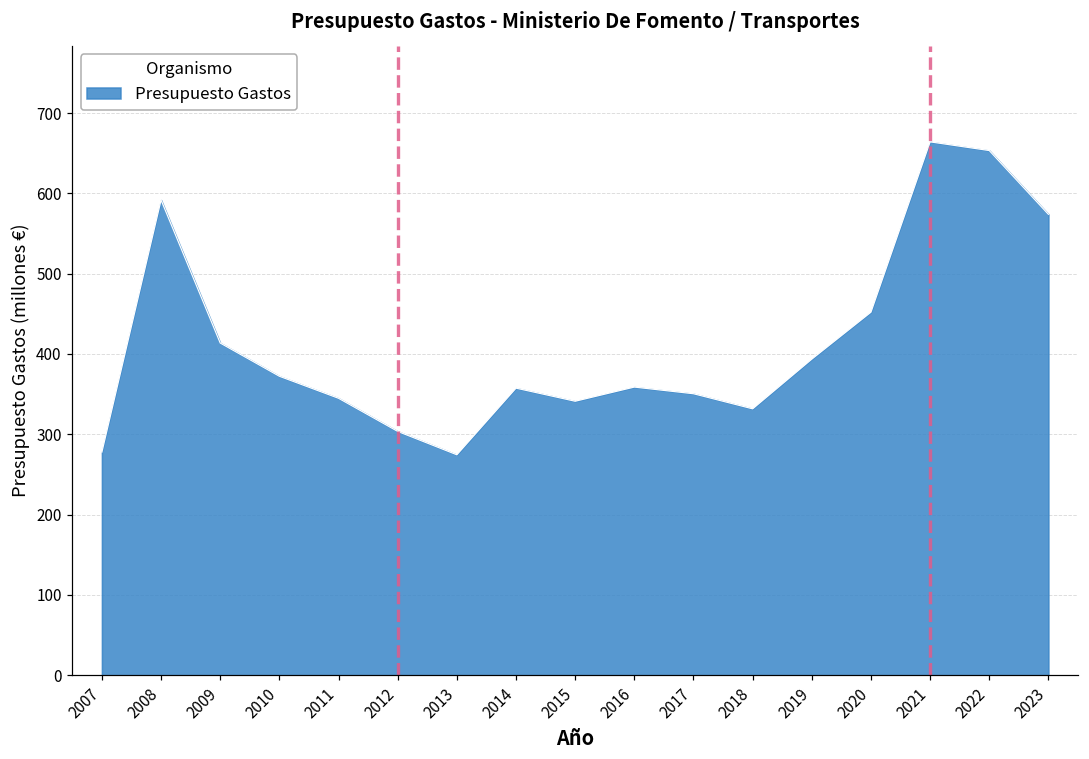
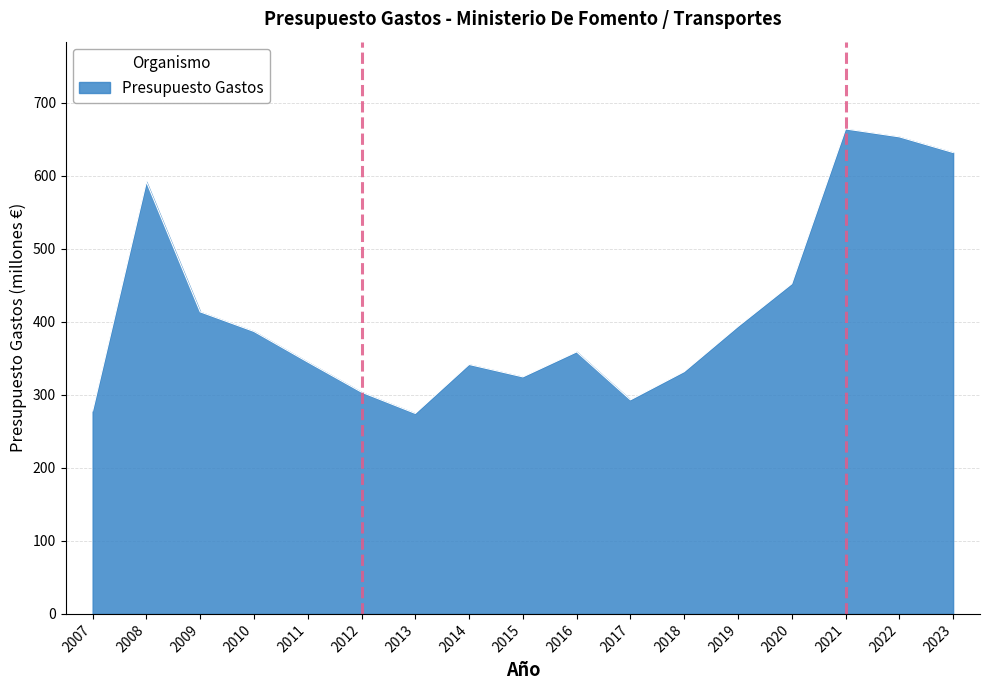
2010: 370 -> 390
2014: 360 -> 340
2015: 340 -> 320
2017: 350 -> 290
2023: 570 -> 630
